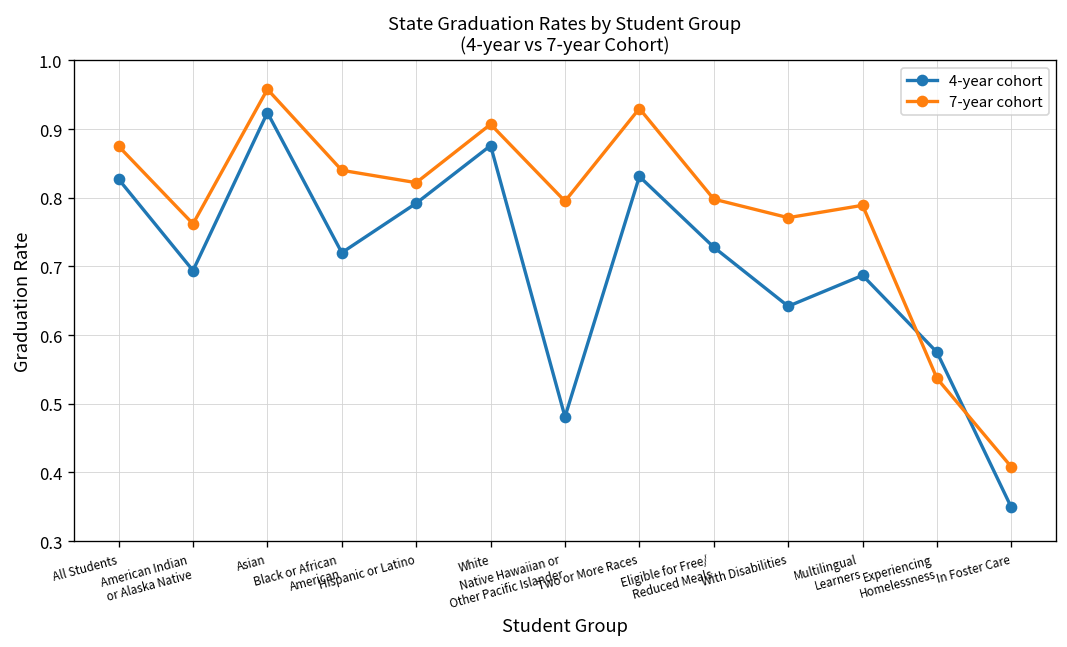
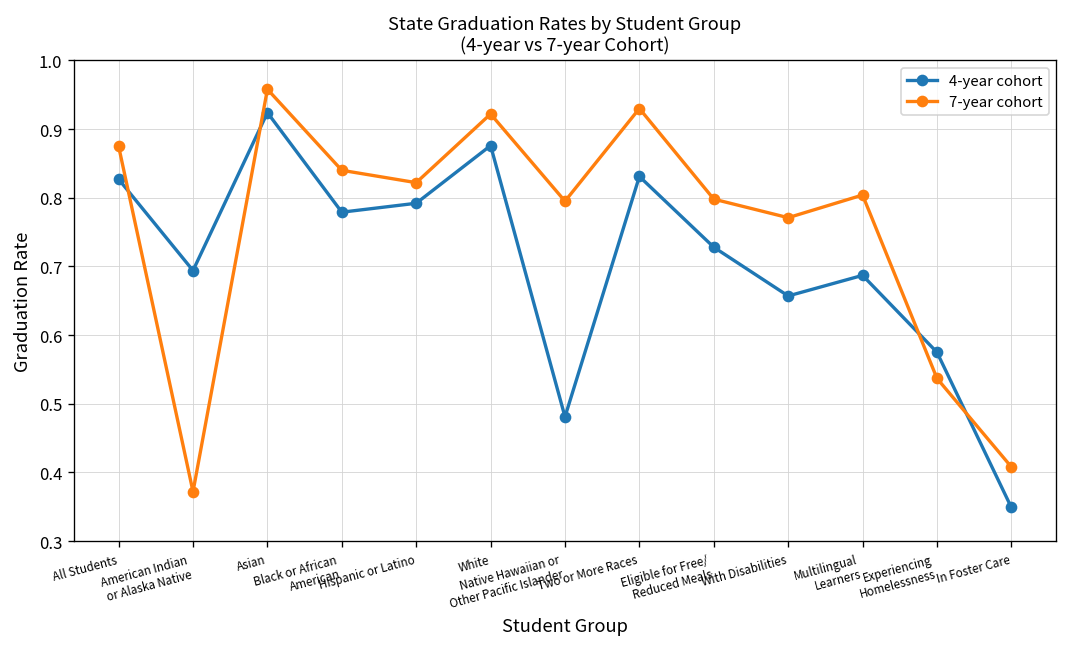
7-year cohort, American Indian or Alaska Native: 0.76 -> 0.37
4-year cohort, Black or African American: 0.72 -> 0.78
7-year cohort, White: 0.91 -> 0.92
4-year cohort, With Disabilities: 0.64 -> 0.66
7-year cohort, Multilingual Learners: 0.79 -> 0.80
